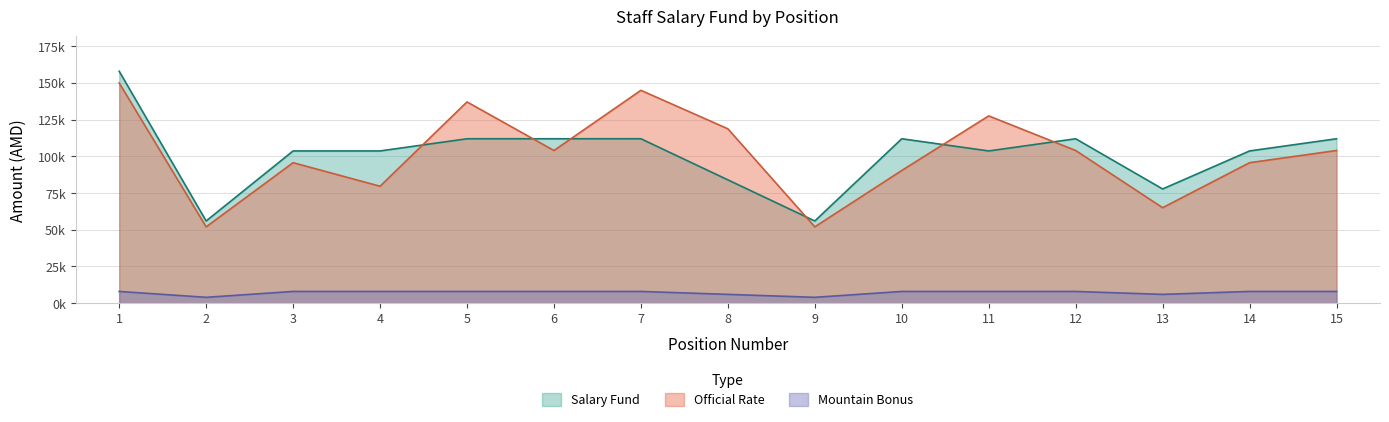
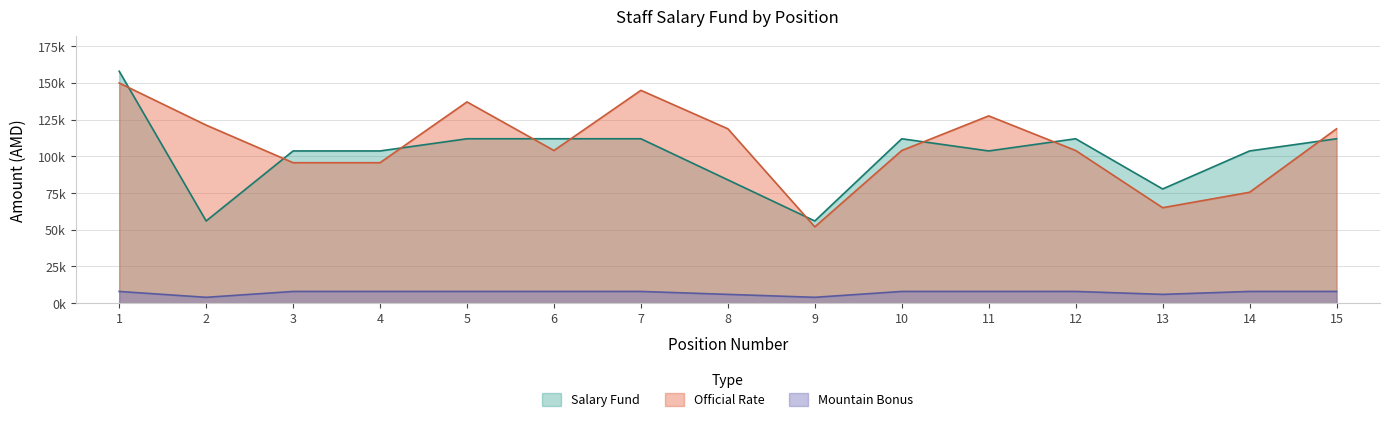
Official Rate, 2: 52000 -> 121000
Official Rate, 4: 80000 -> 96000
Official Rate, 10: 90000 -> 104000
Official Rate, 14: 96000 -> 76000
Official Rate, 15: 104000 -> 119000
